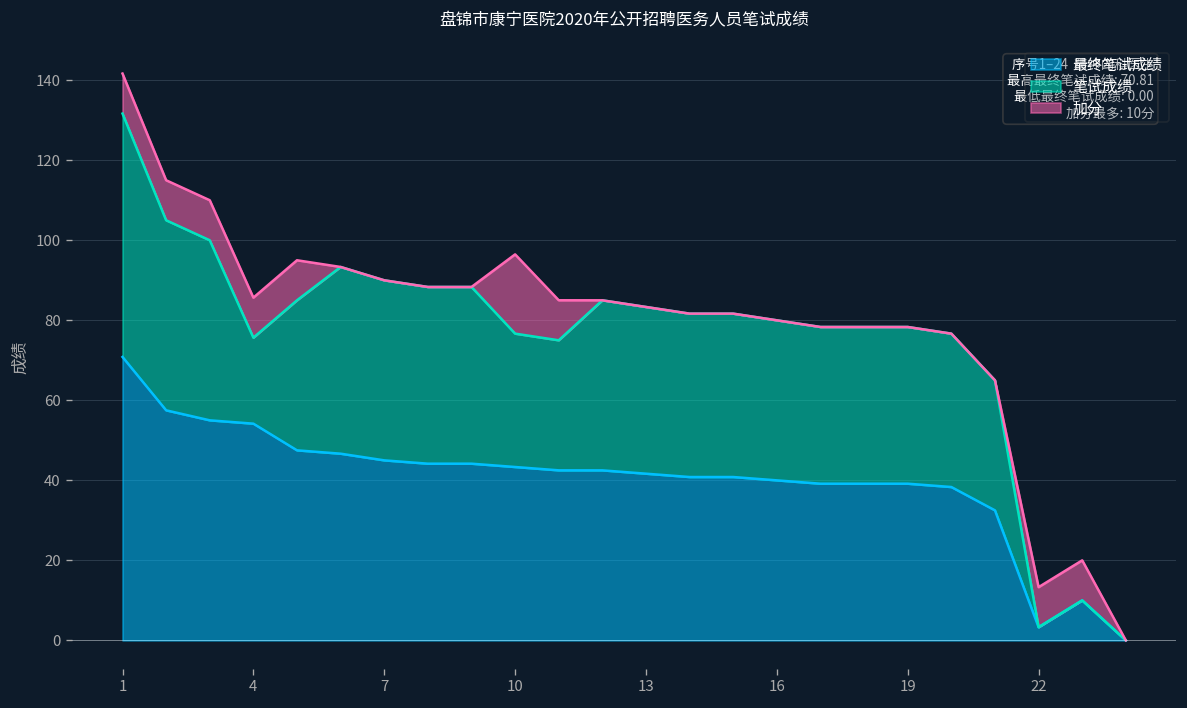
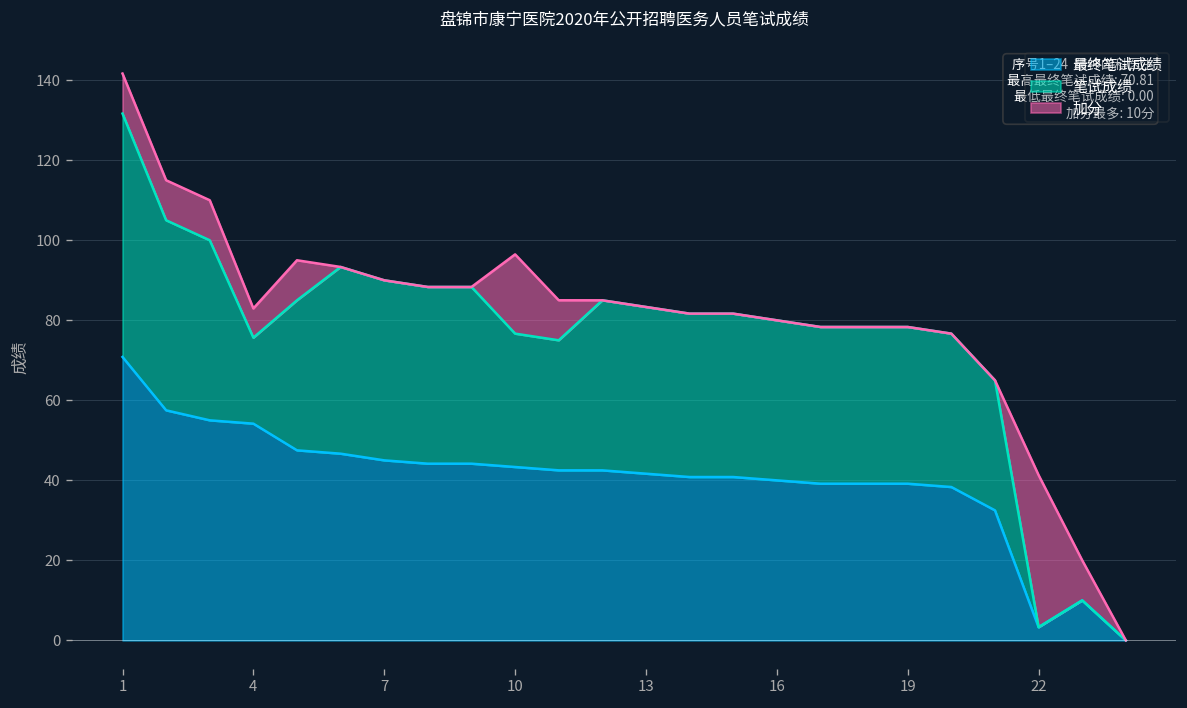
加分, 4: 10 -> 7
加分, 22: 10 -> 38
